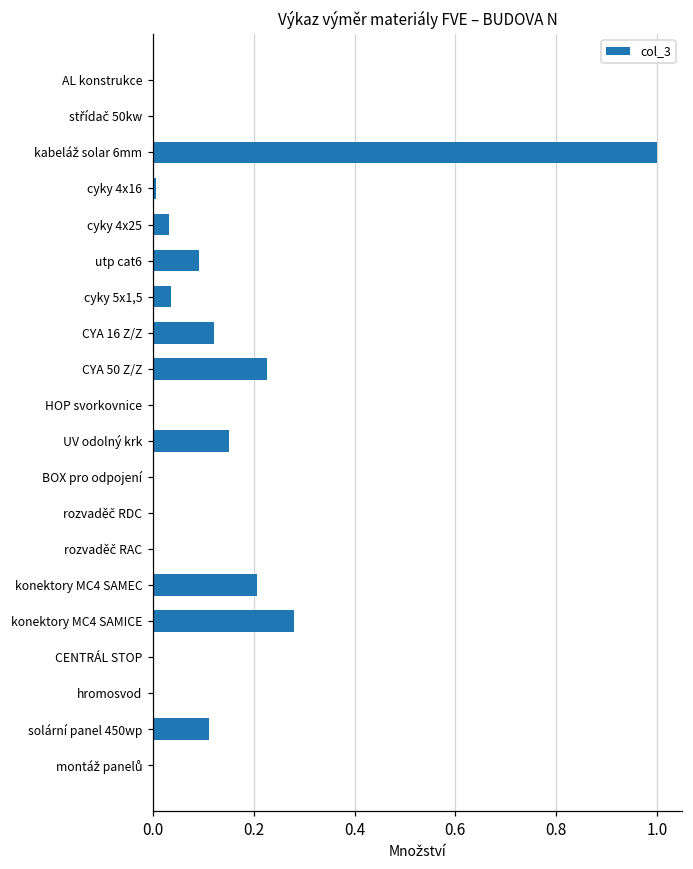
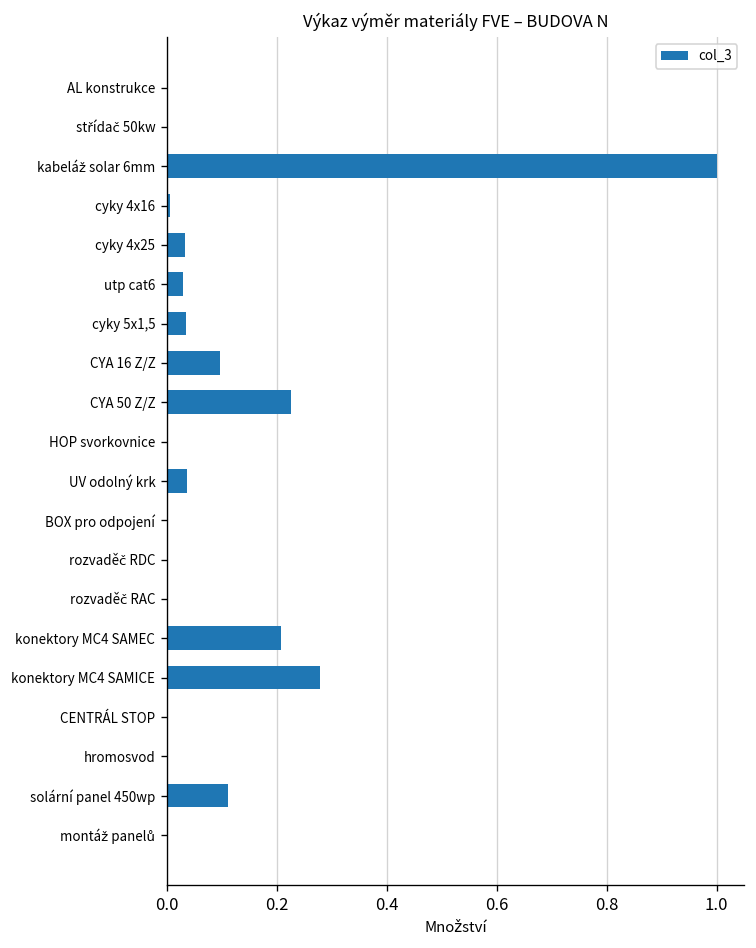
utp cat6: 0.09 -> 0.03
CYA 16 Z/Z: 0.12 -> 0.10
UV odolný krk: 0.15 -> 0.04
